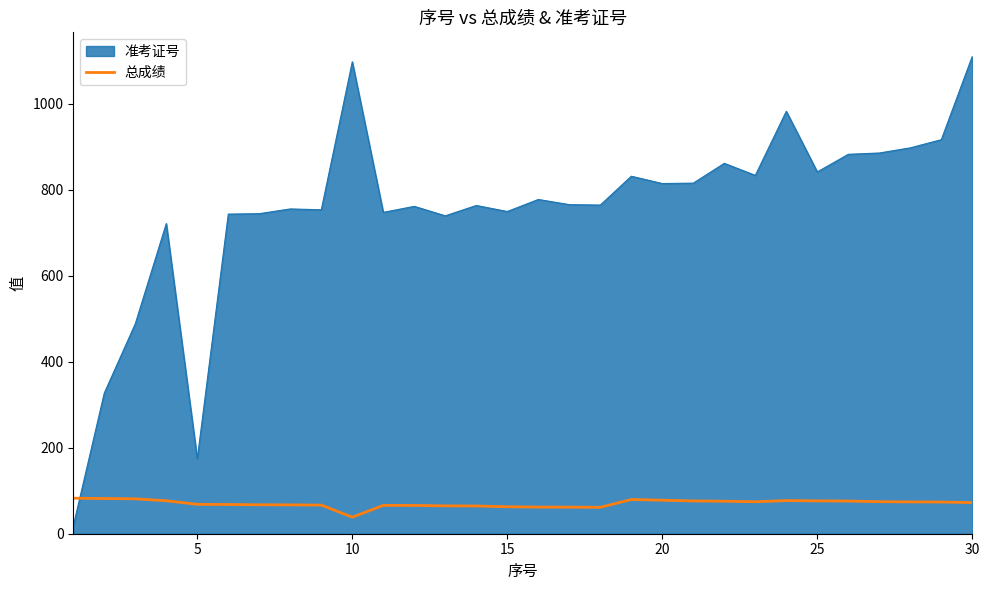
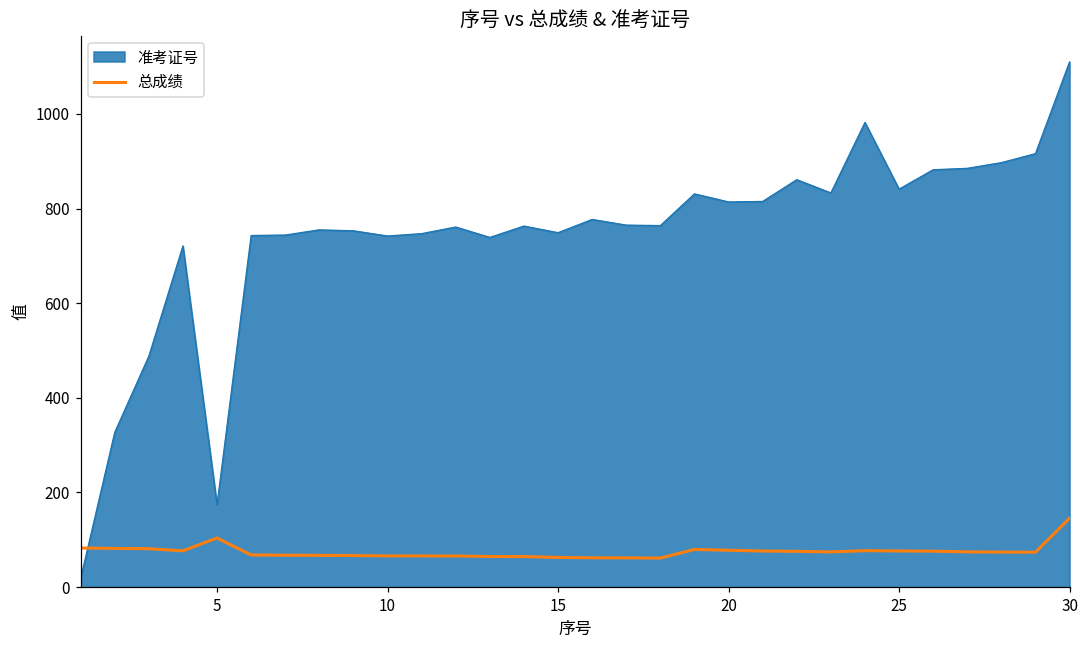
总成绩, 5: 70 -> 100
准考证号, 10: 1100 -> 740
总成绩, 10: 40 -> 70
总成绩, 30: 70 -> 150
